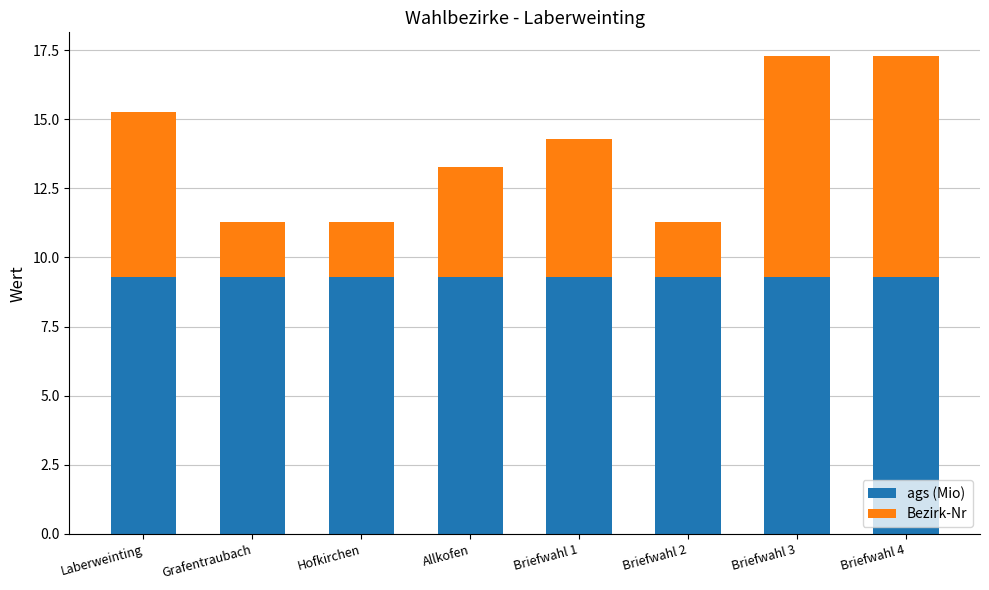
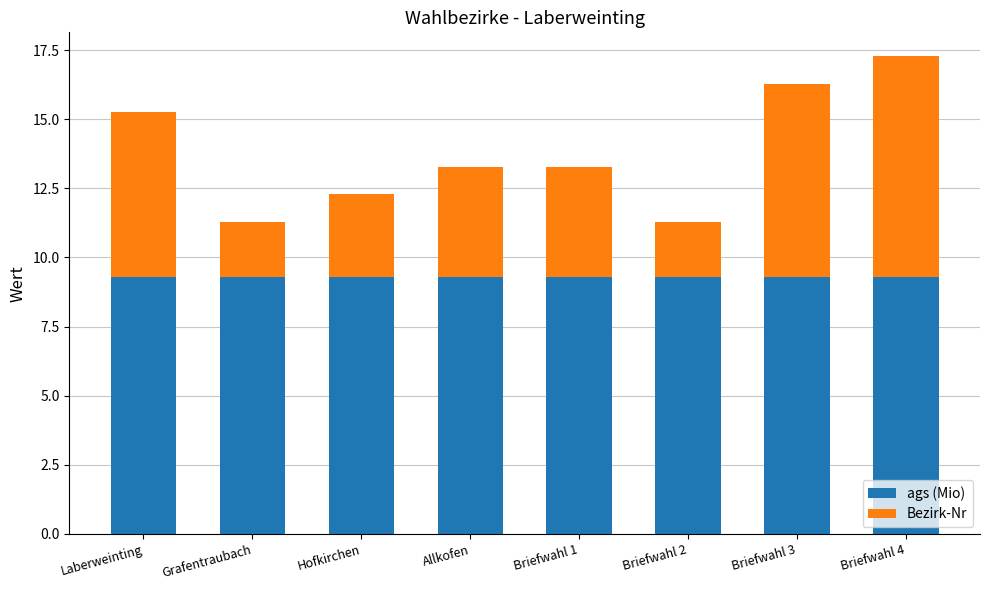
Bezirk-Nr, Hofkirchen: 2 -> 3
Bezirk-Nr, Briefwahl 1: 5 -> 4
Bezirk-Nr, Briefwahl 3: 8 -> 7
